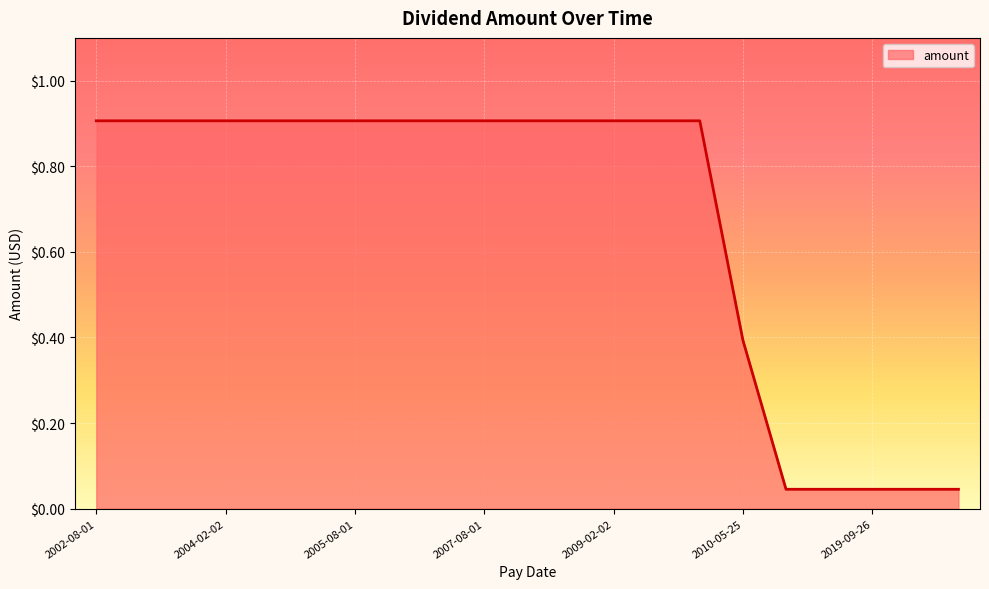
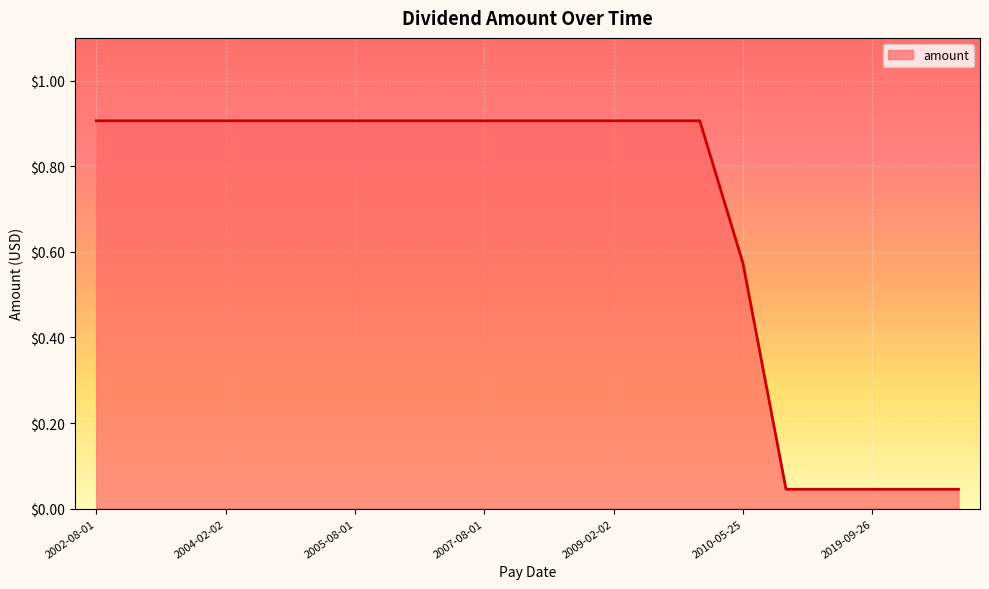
2010-05-25: $0.39 -> $0.57
